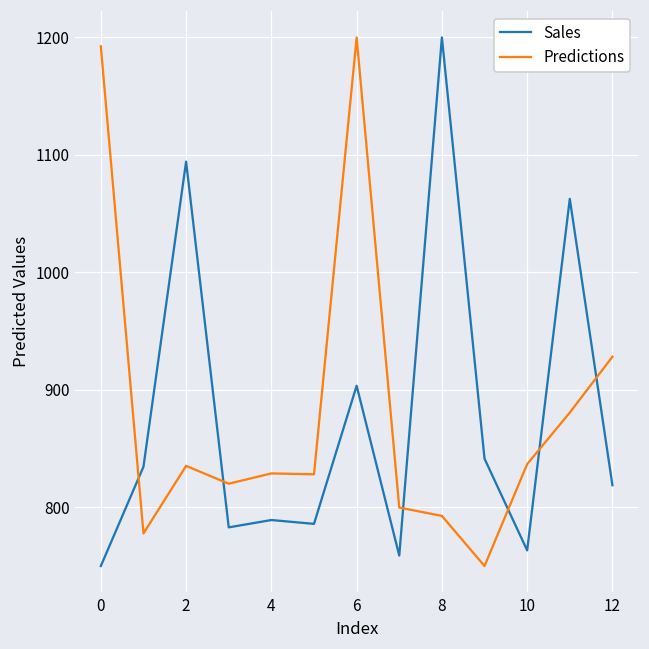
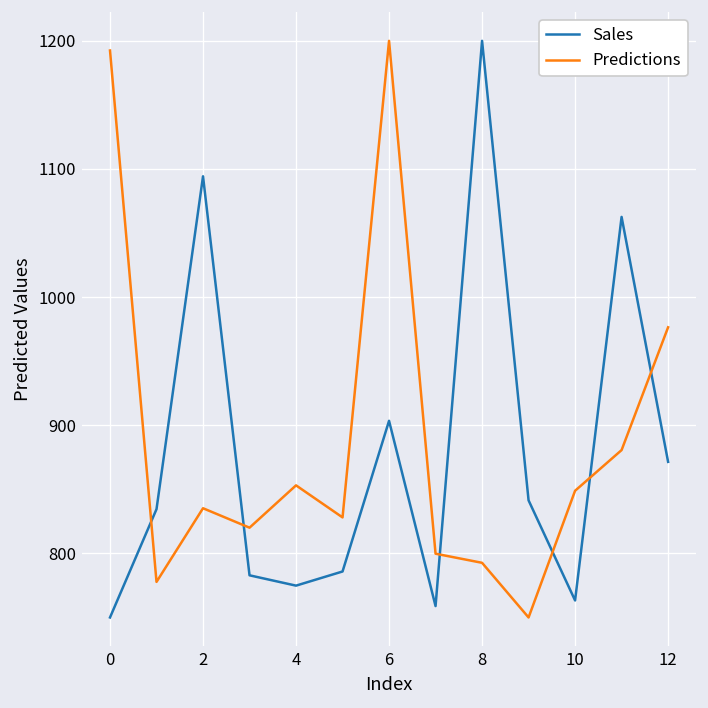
Sales, 4: 789 -> 775
Predictions, 4: 829 -> 853
Predictions, 10: 837 -> 849
Sales, 12: 819 -> 871
Predictions, 12: 928 -> 976
